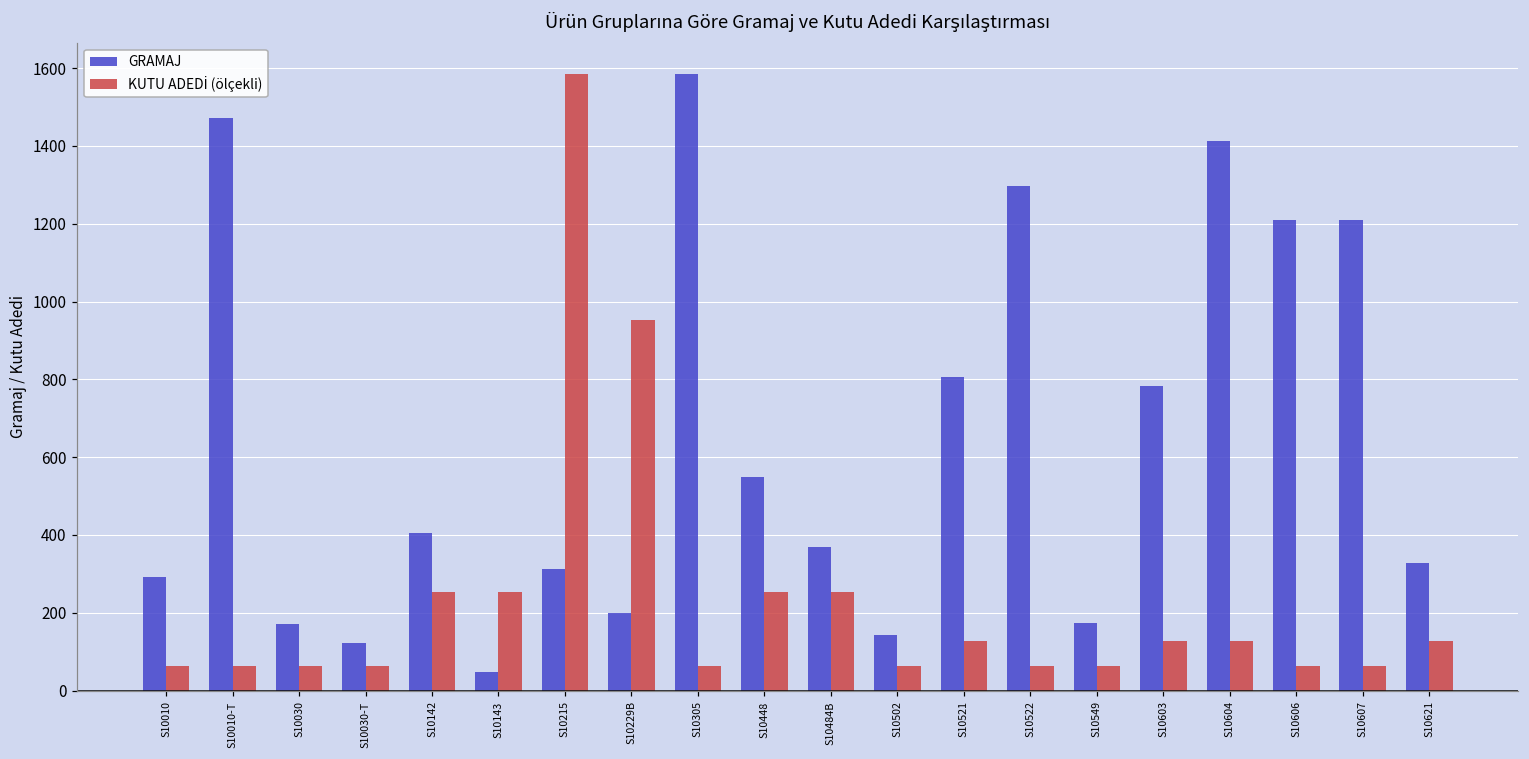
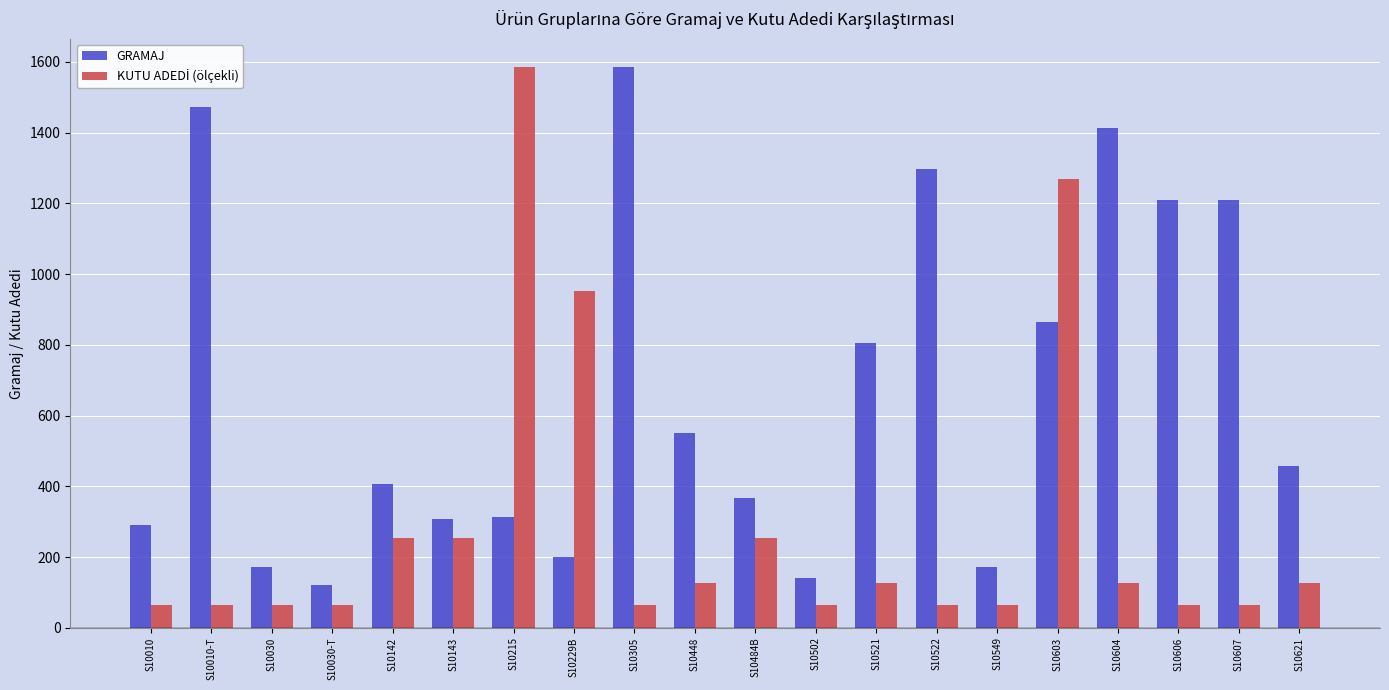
GRAMAJ, S10143: 50 -> 310
KUTU ADEDİ (ölçekli), S10448: 250 -> 130
GRAMAJ, S10603: 780 -> 870
KUTU ADEDİ (ölçekli), S10603: 130 -> 1270
GRAMAJ, S10621: 330 -> 460
